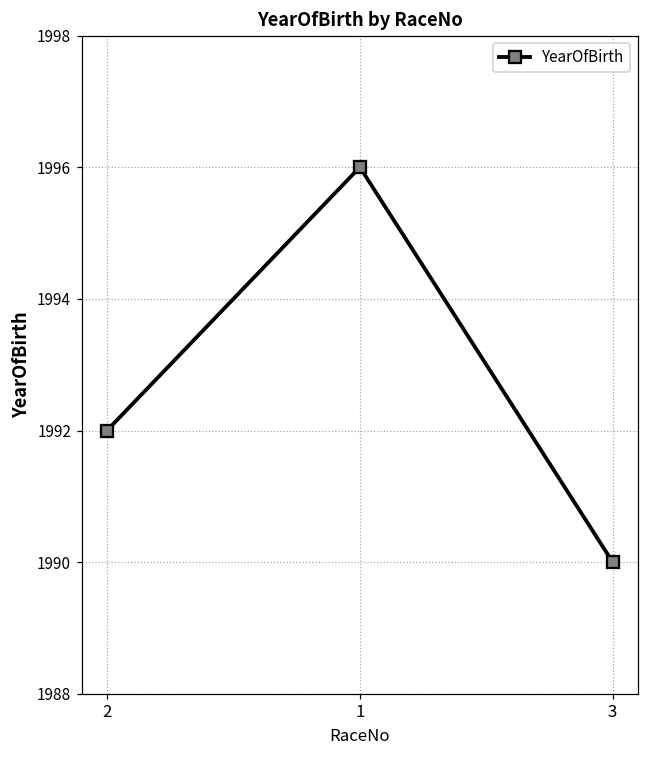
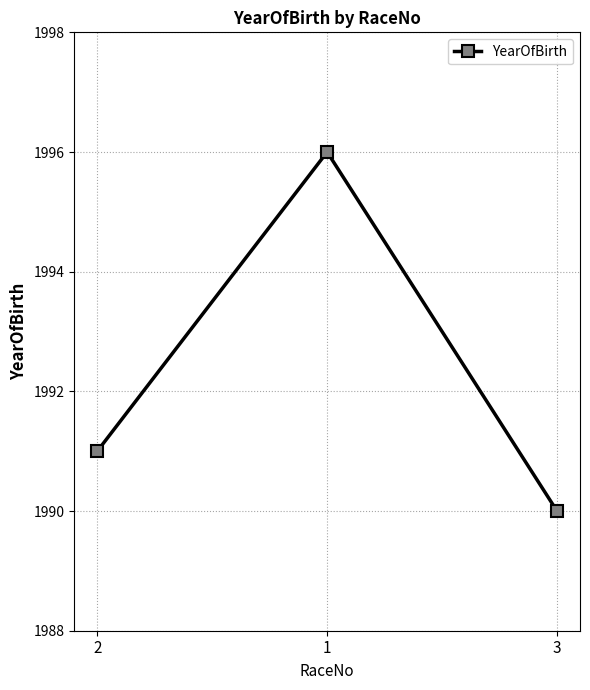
2: 1992 -> 1991
